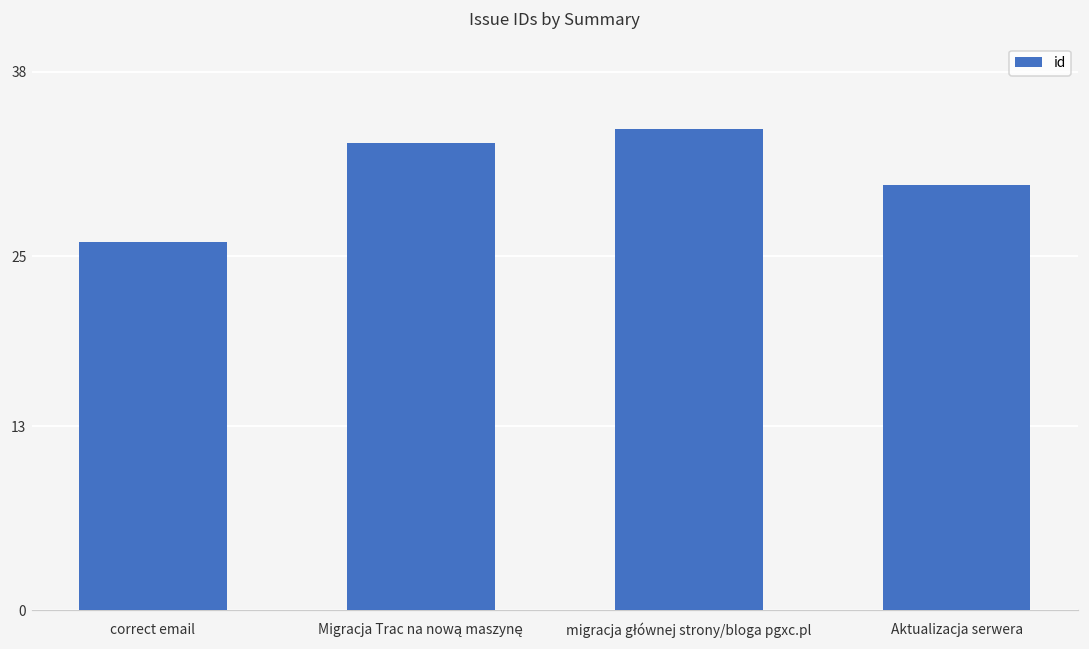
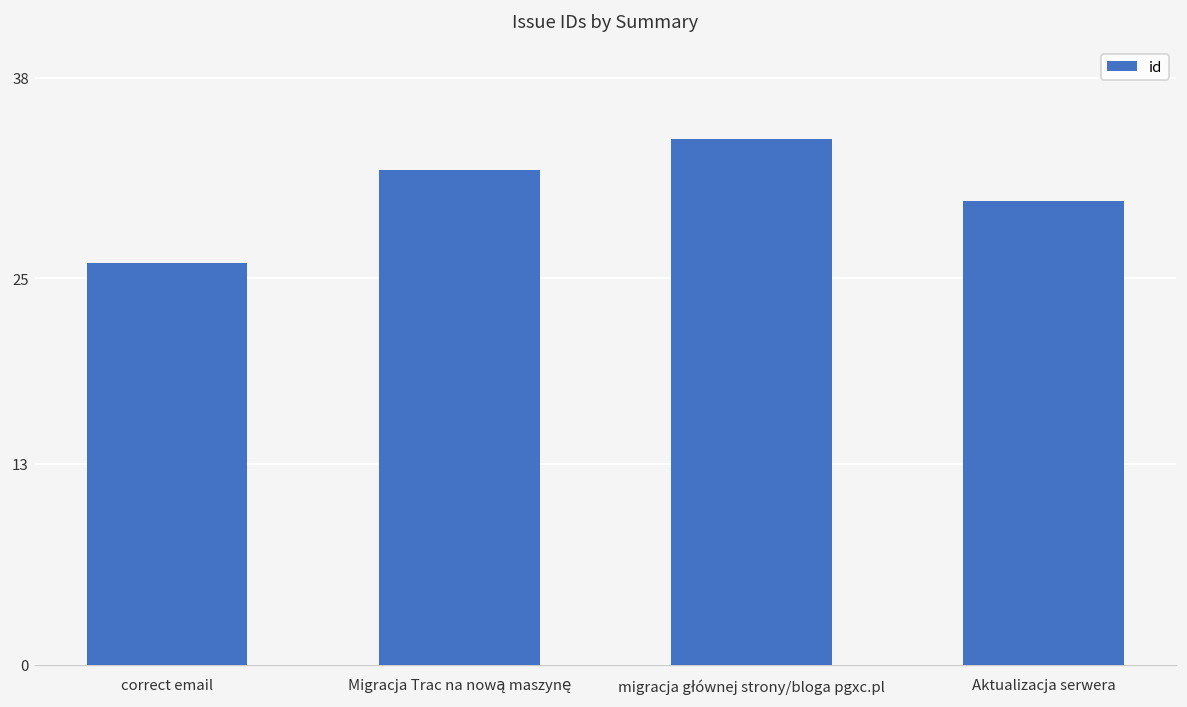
Migracja Trac na nową maszynę: 33 -> 32
